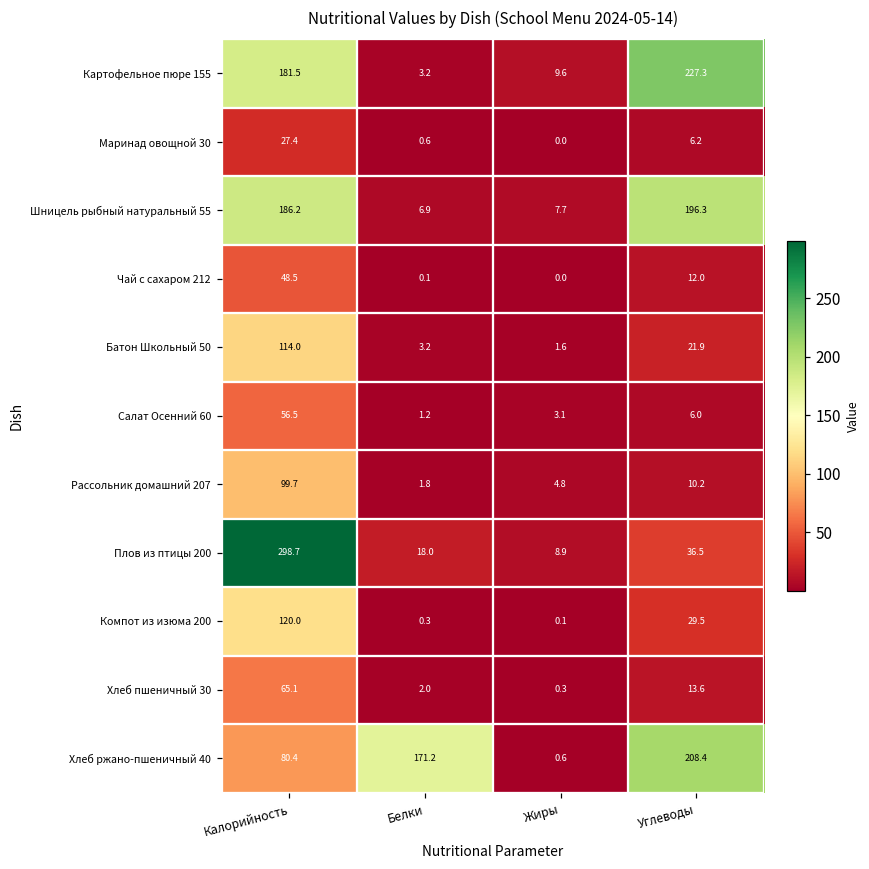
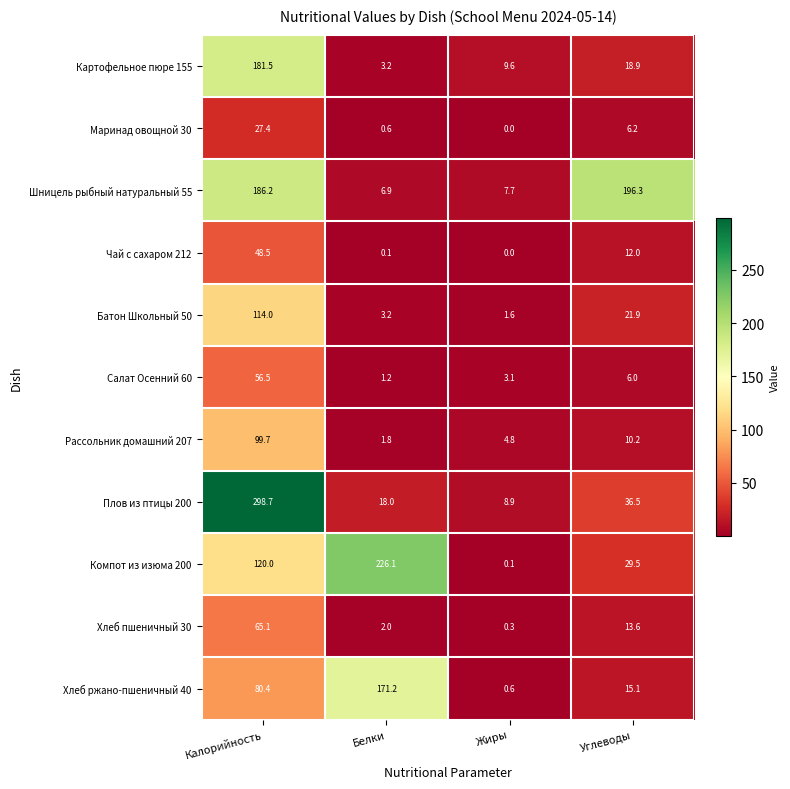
Картофельное пюре 155, Углеводы: 227.3 -> 18.9
Компот из изюма 200, Белки: 0.3 -> 226.1
Хлеб ржано-пшеничный 40, Углеводы: 208.4 -> 15.1
